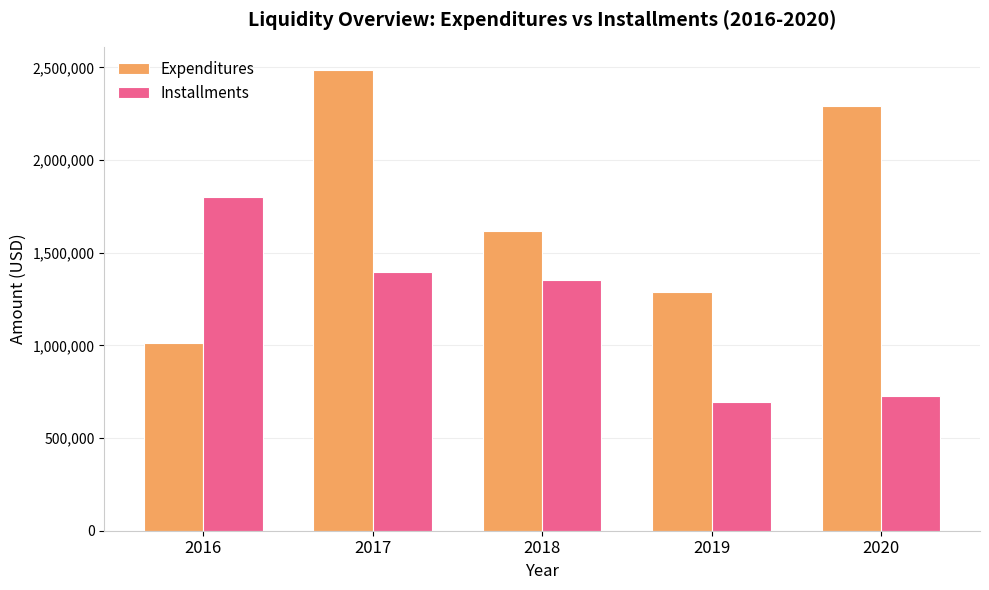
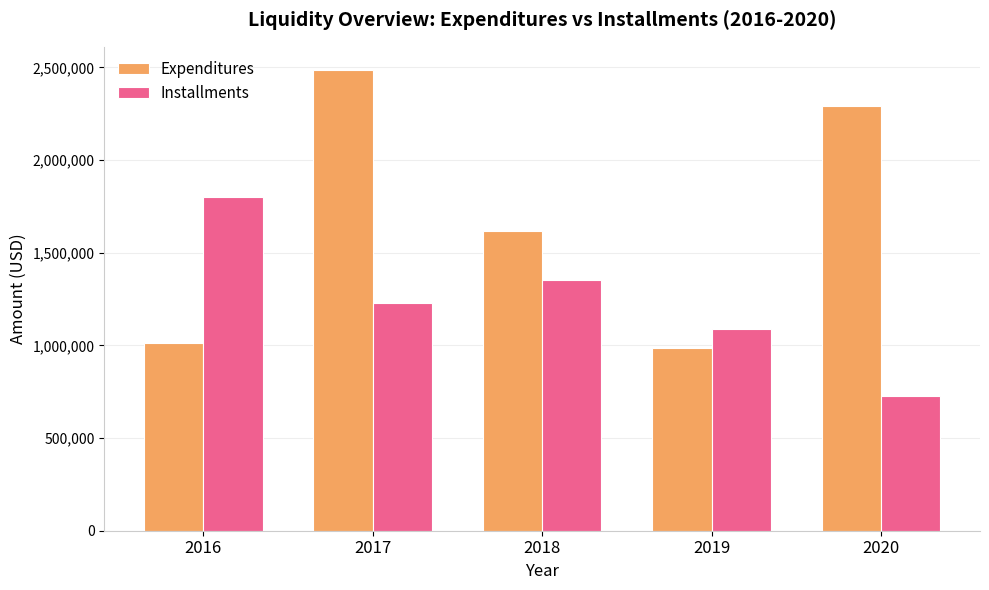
Installments, 2017: 1,390,000 -> 1,230,000
Expenditures, 2019: 1,290,000 -> 990,000
Installments, 2019: 700,000 -> 1,090,000
